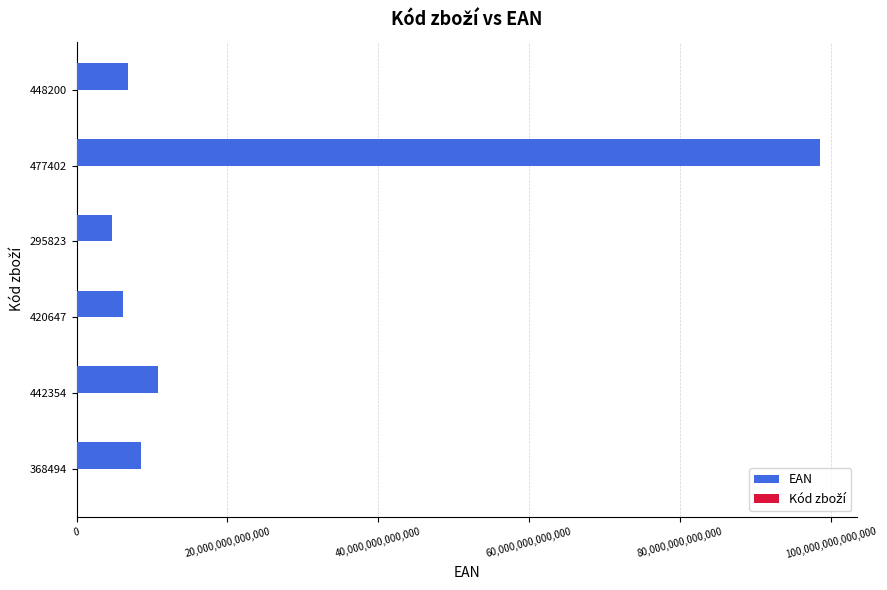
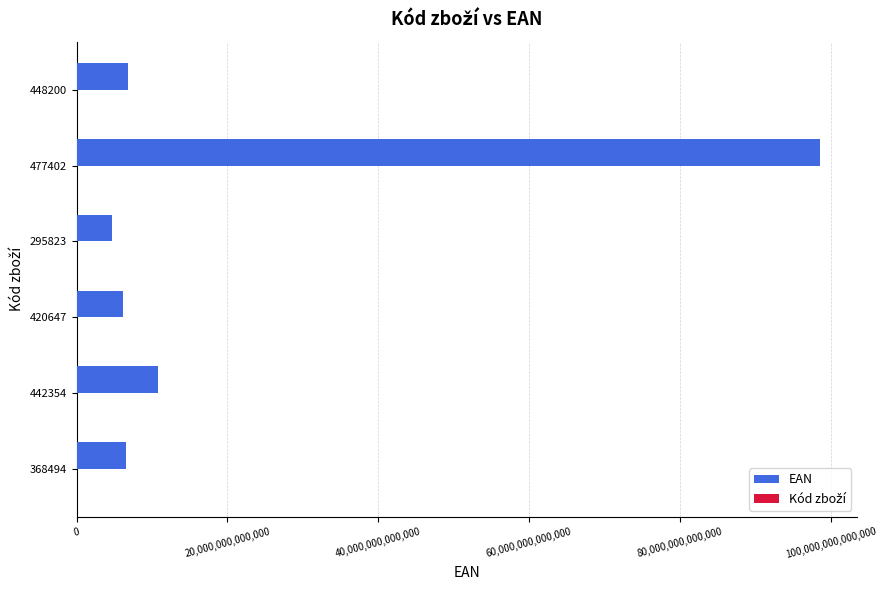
EAN, 368494: 9,000,000,000,000 -> 7,000,000,000,000
